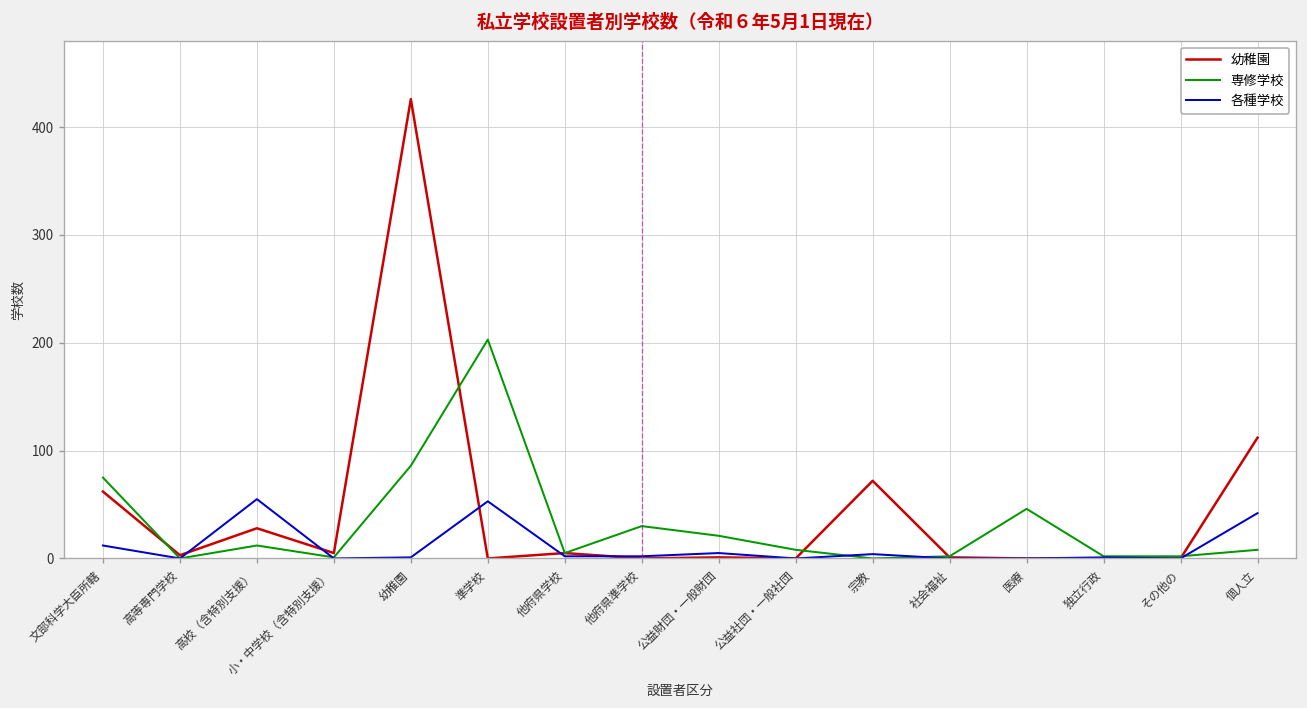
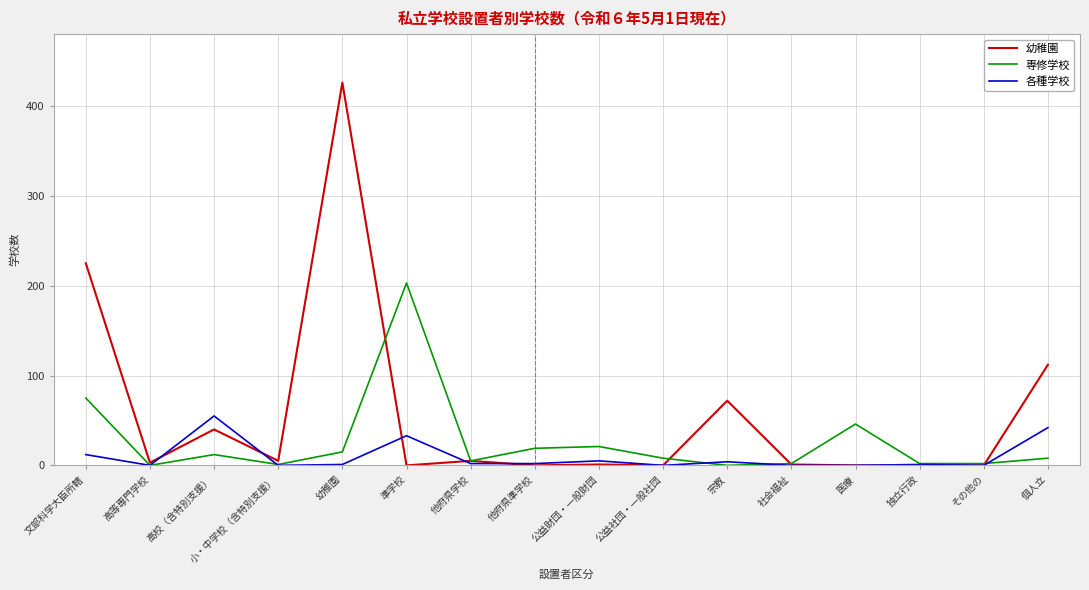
幼稚園, 文部科学大臣所轄: 60 -> 230
幼稚園, 高校（含特別支援）: 30 -> 40
専修学校, 幼稚園: 90 -> 20
各種学校, 準学校: 50 -> 30
専修学校, 他府県準学校: 30 -> 20
